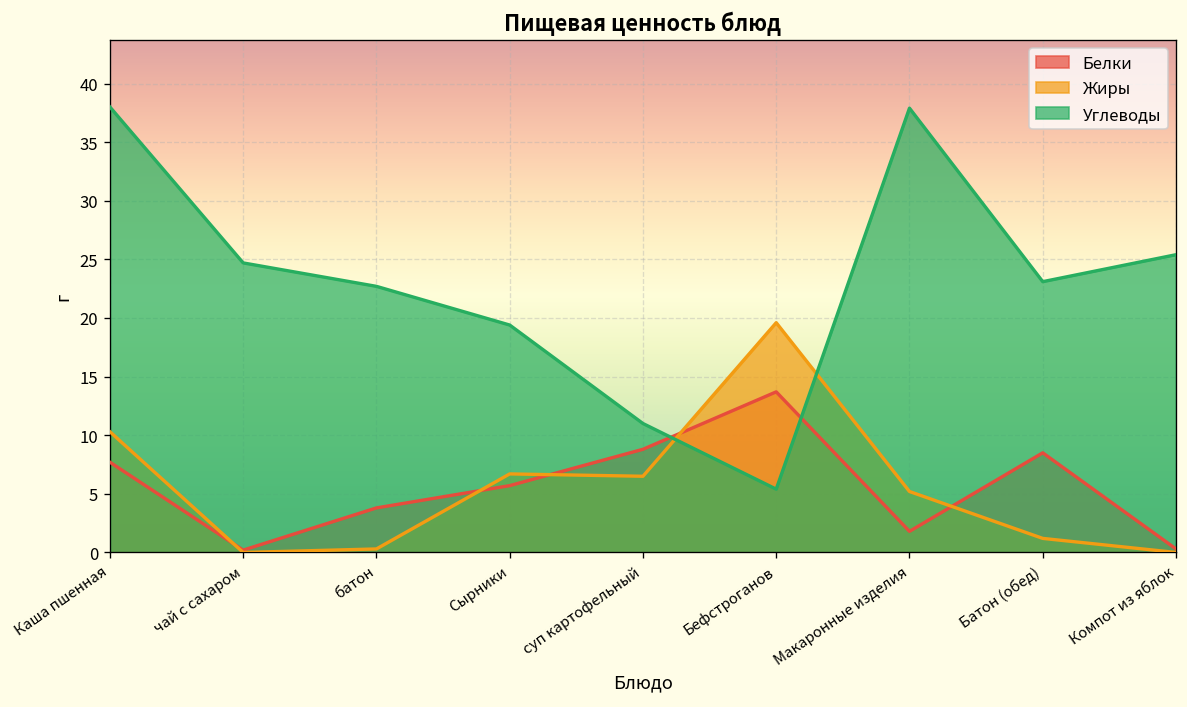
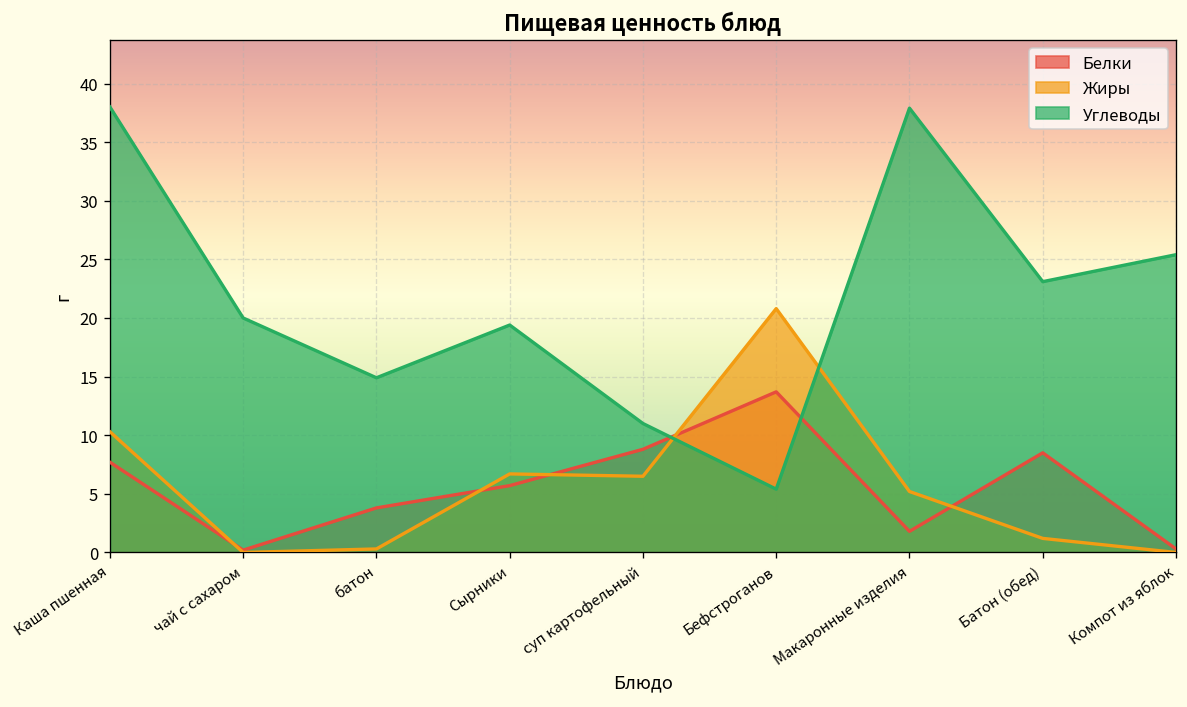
Углеводы, чай с сахаром: 25 -> 20
Углеводы, батон: 23 -> 15
Жиры, Бефстроганов: 20 -> 21
